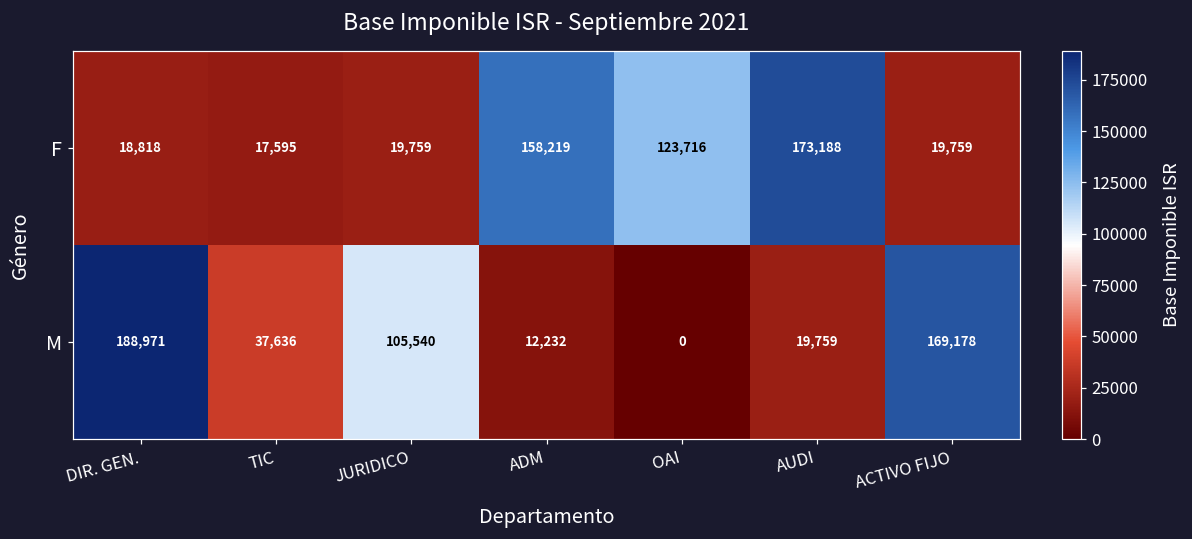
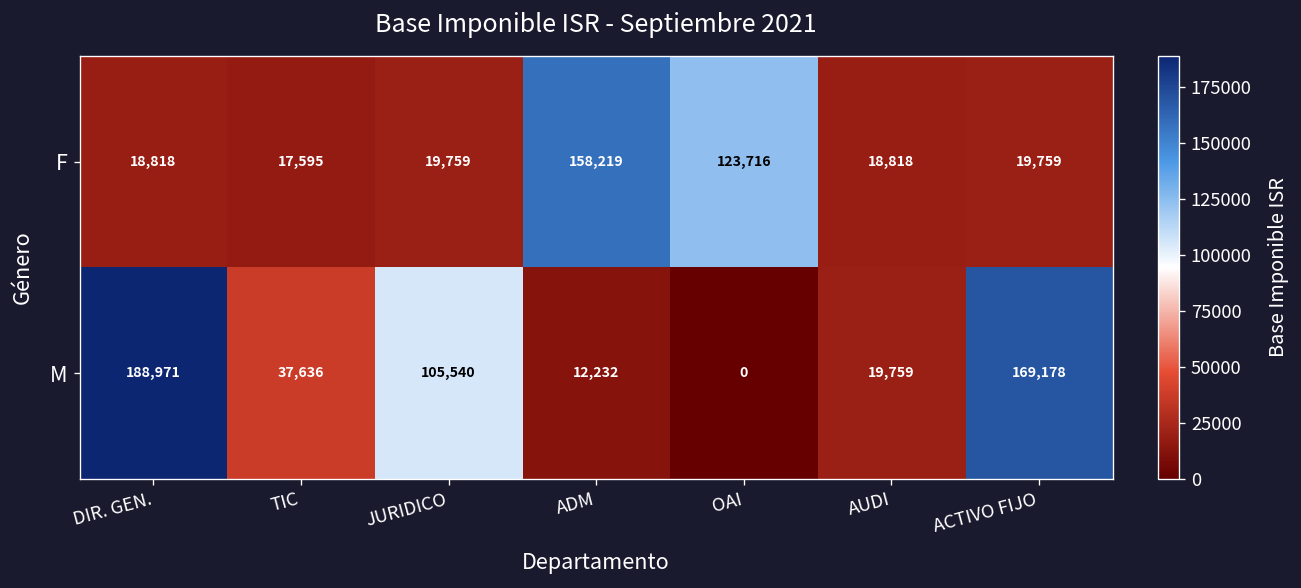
F, AUDI: 173,188 -> 18,818
